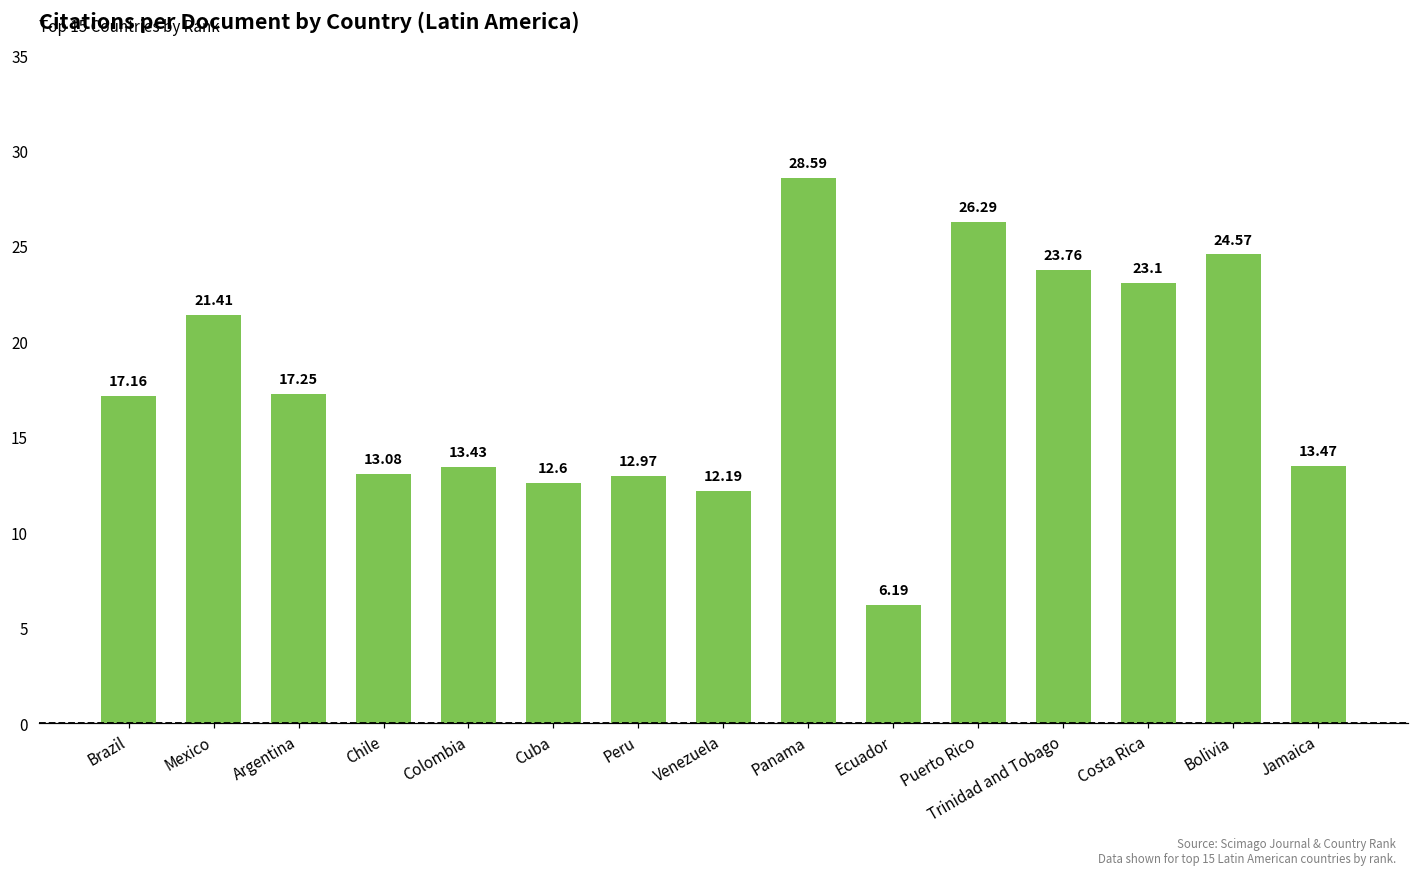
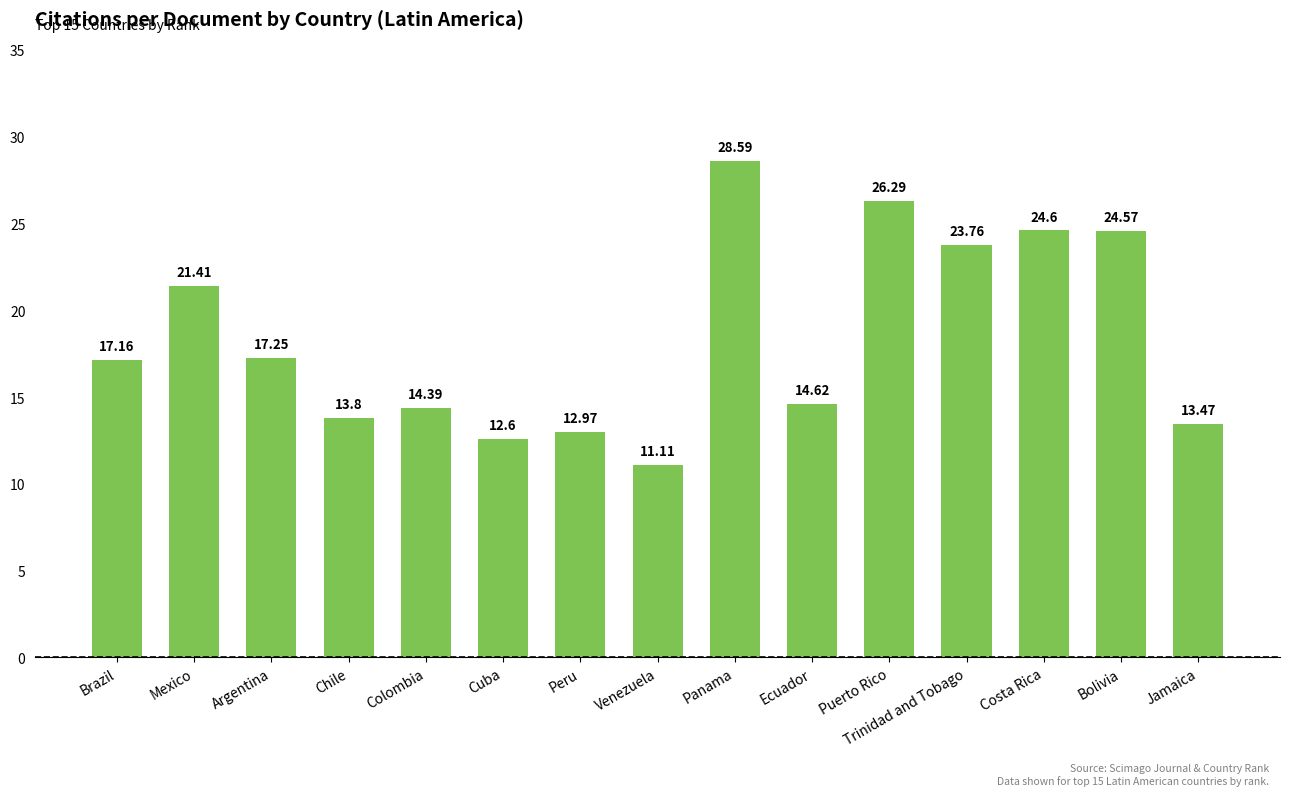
Chile: 13.08 -> 13.8
Colombia: 13.43 -> 14.39
Venezuela: 12.19 -> 11.11
Ecuador: 6.19 -> 14.62
Costa Rica: 23.1 -> 24.6
